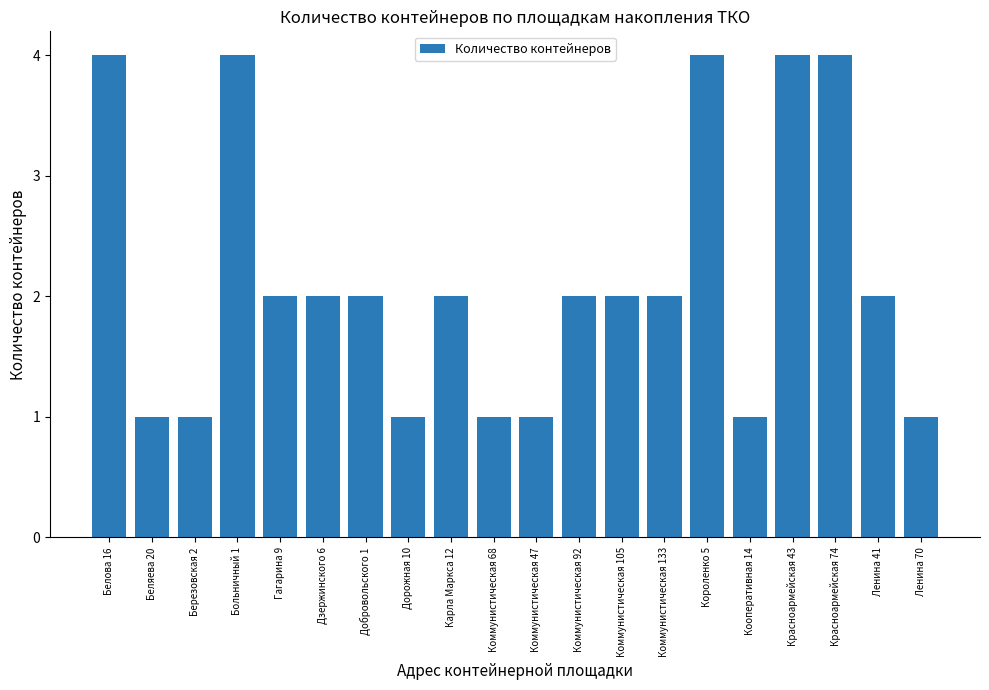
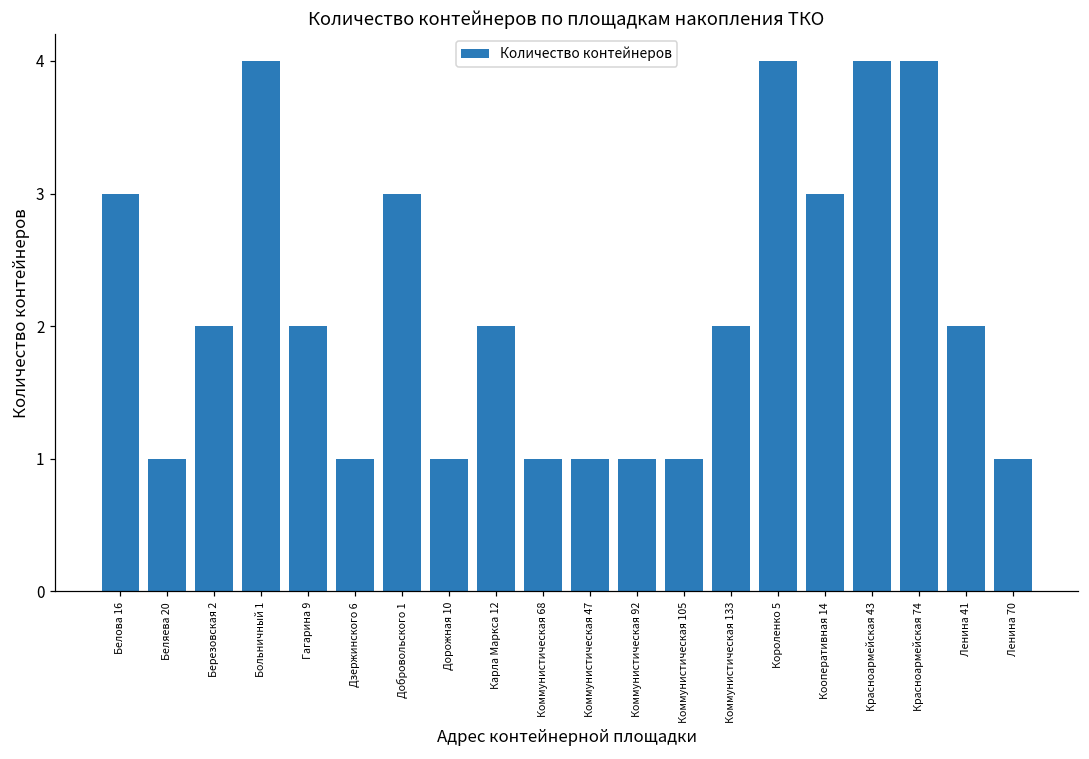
Белова 16: 4 -> 3
Березовская 2: 1 -> 2
Дзержинского 6: 2 -> 1
Добровольского 1: 2 -> 3
Коммунистическая 92: 2 -> 1
Коммунистическая 105: 2 -> 1
Кооперативная 14: 1 -> 3
